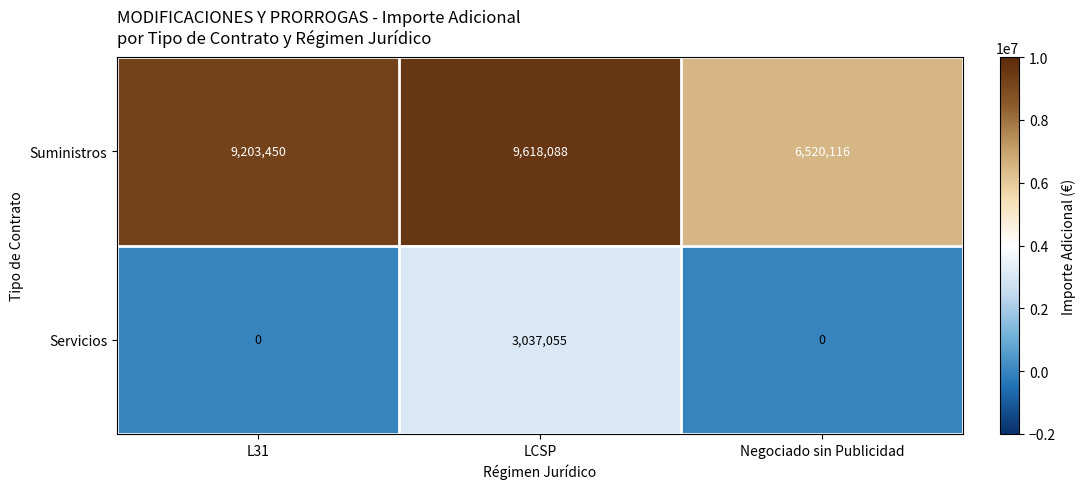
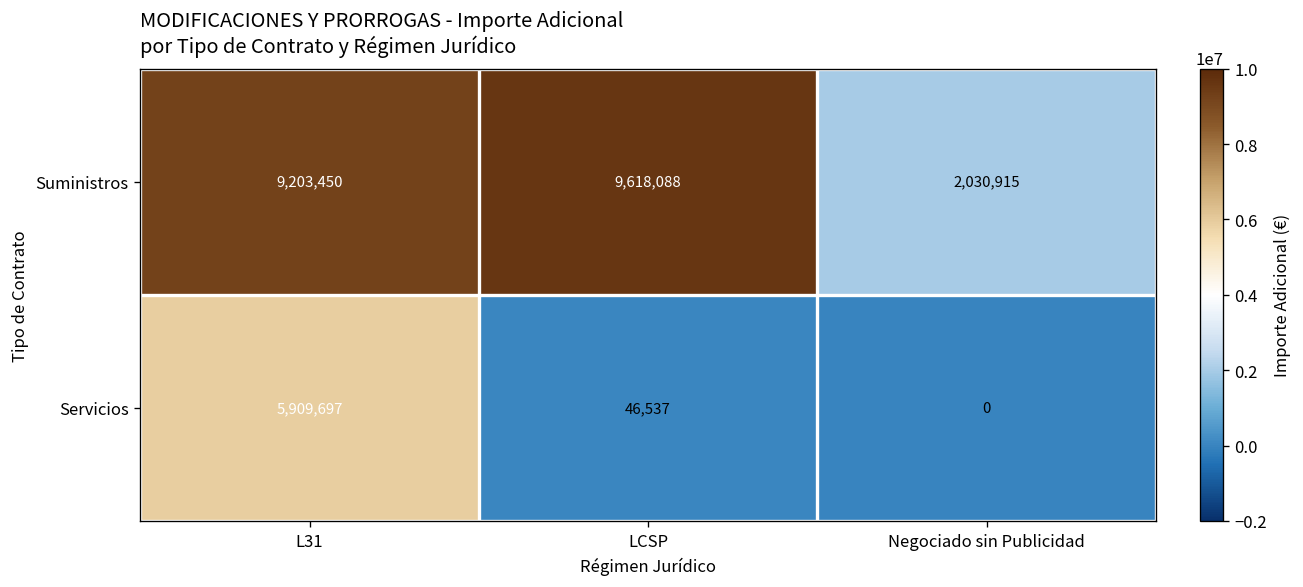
Suministros, Negociado sin Publicidad: 6,520,116 -> 2,030,915
Servicios, L31: 0 -> 5,909,697
Servicios, LCSP: 3,037,055 -> 46,537
